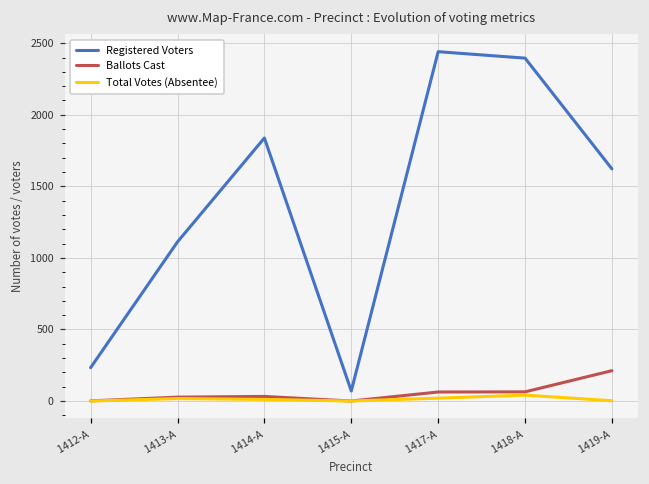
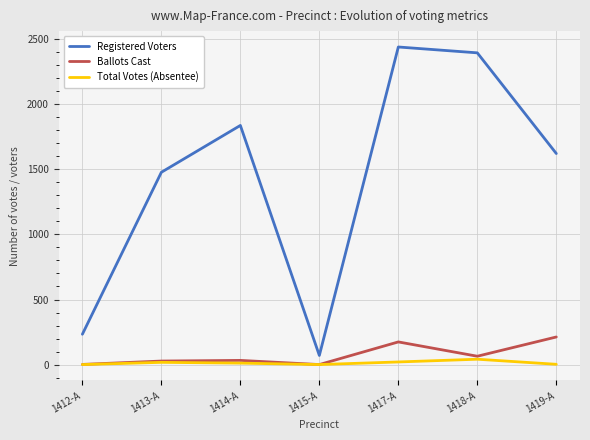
Registered Voters, 1413-A: 1110 -> 1480
Ballots Cast, 1417-A: 60 -> 170
